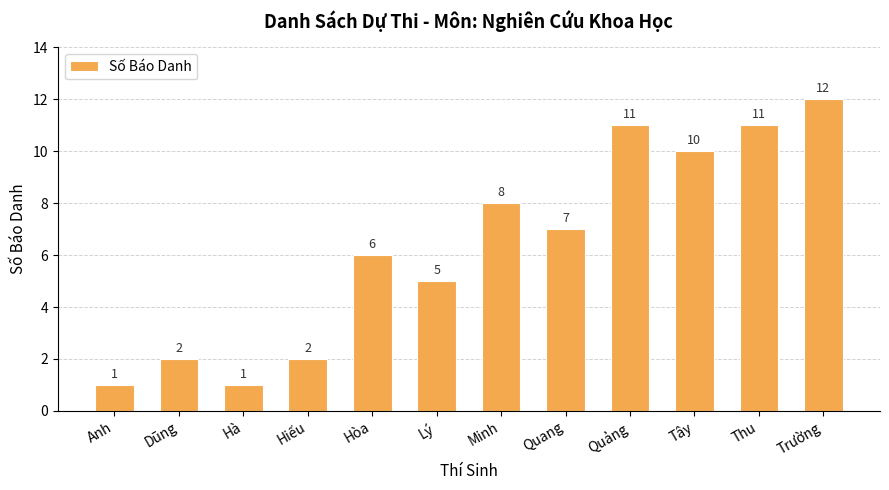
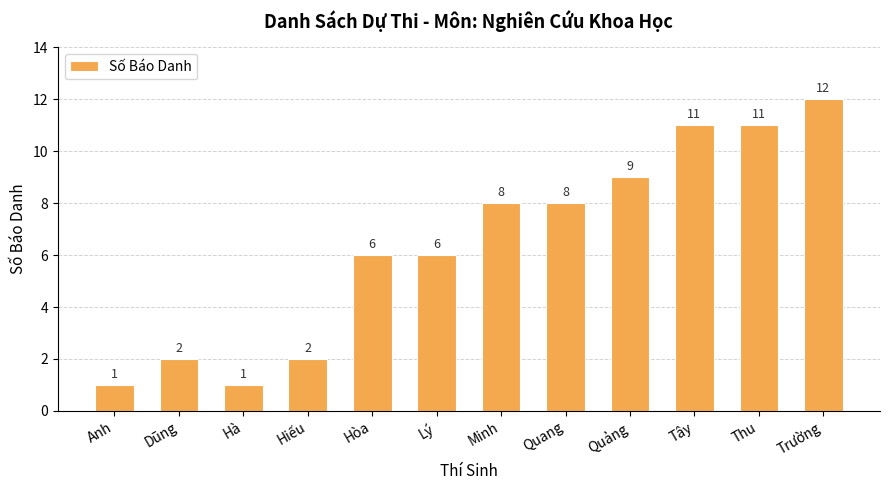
Lý: 5 -> 6
Quang: 7 -> 8
Quảng: 11 -> 9
Tây: 10 -> 11
